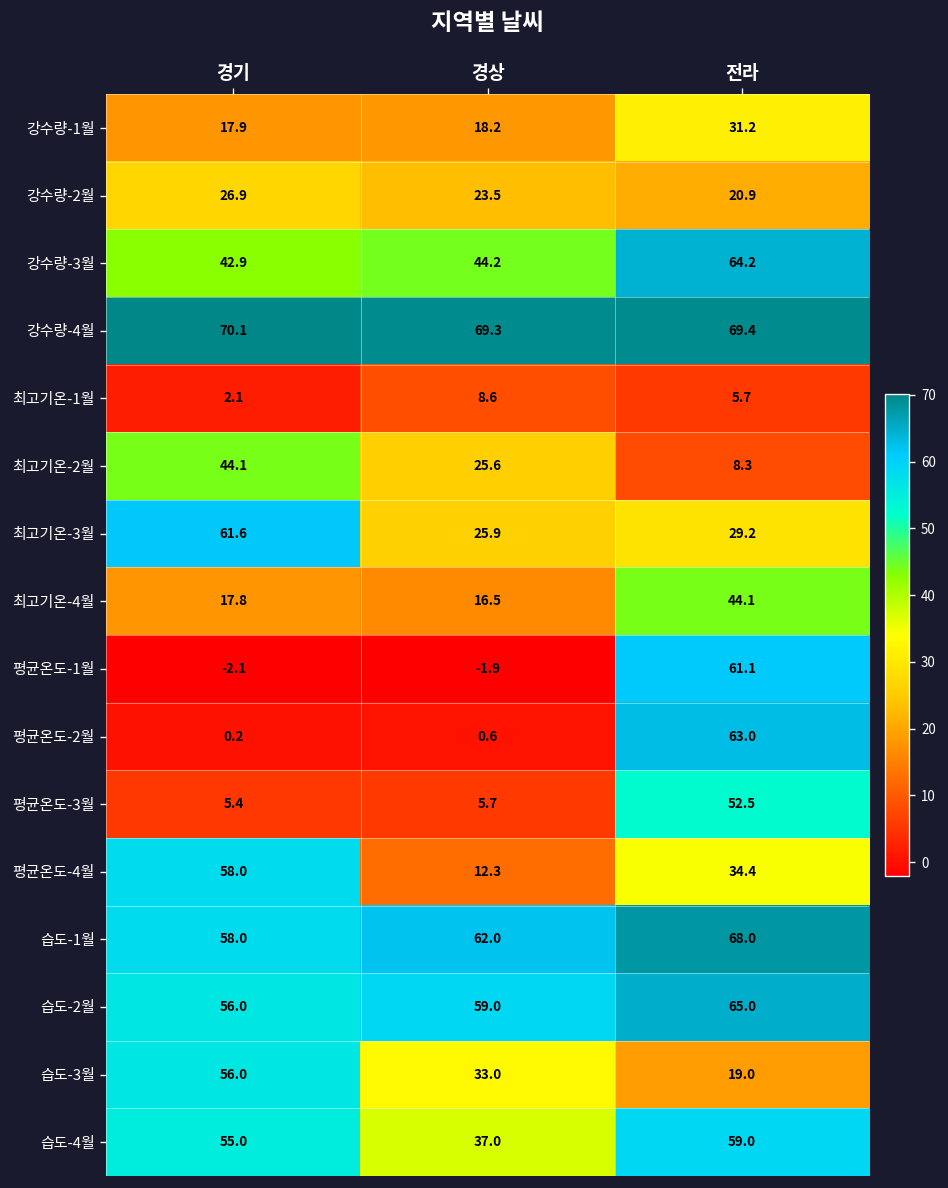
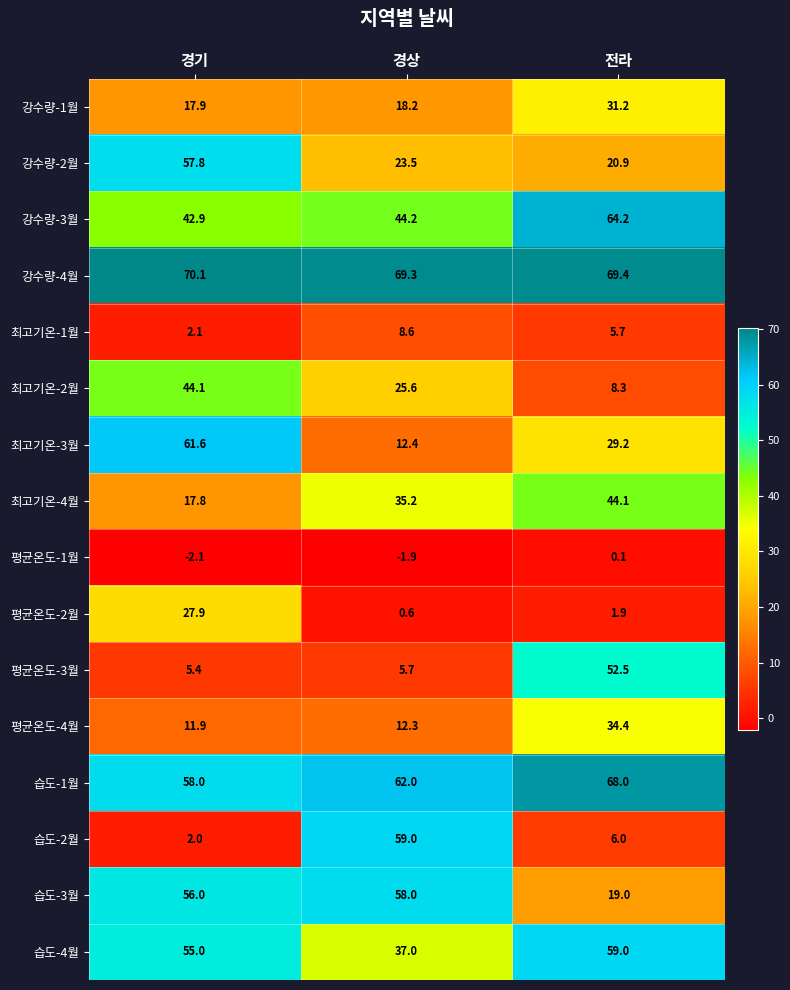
강수량-2월, 경기: 26.9 -> 57.8
최고기온-3월, 경상: 25.9 -> 12.4
최고기온-4월, 경상: 16.5 -> 35.2
평균온도-1월, 전라: 61.1 -> 0.1
평균온도-2월, 경기: 0.2 -> 27.9
평균온도-2월, 전라: 63.0 -> 1.9
평균온도-4월, 경기: 58.0 -> 11.9
습도-2월, 경기: 56.0 -> 2.0
습도-2월, 전라: 65.0 -> 6.0
습도-3월, 경상: 33.0 -> 58.0
